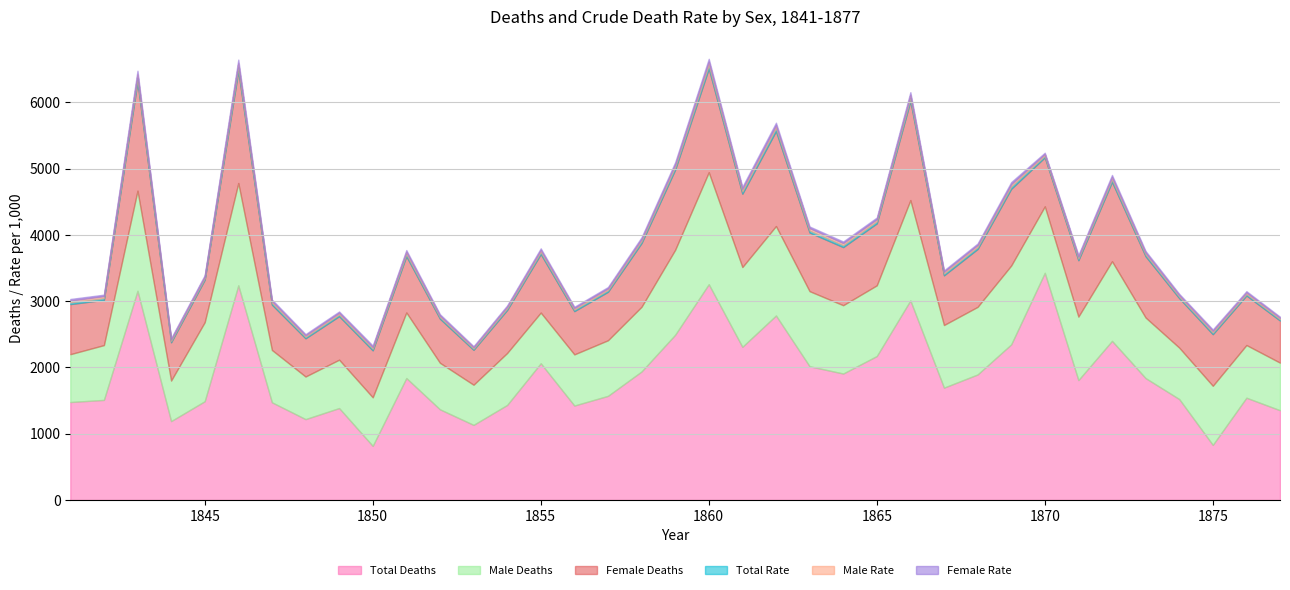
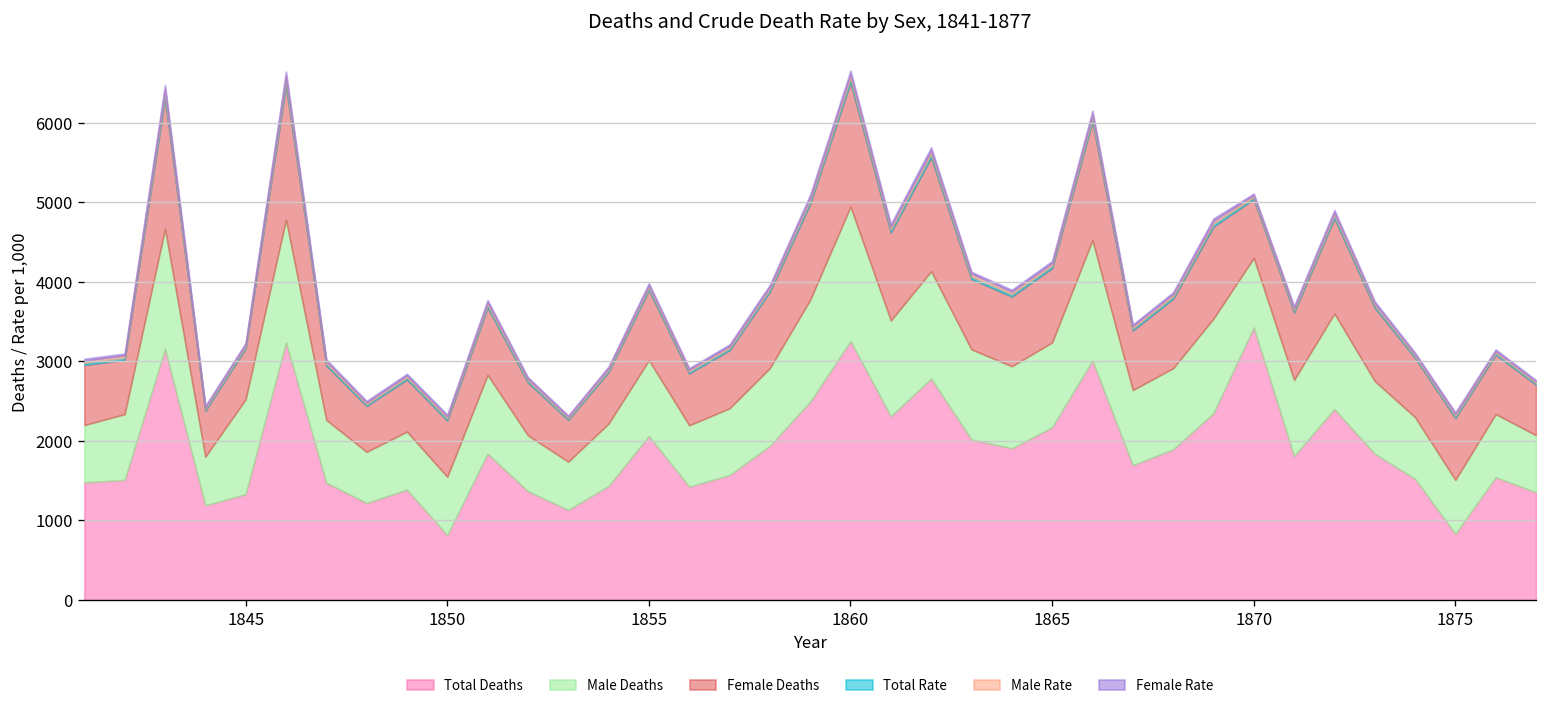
Total Deaths, 1845: 1500 -> 1300
Male Deaths, 1855: 800 -> 1000
Male Deaths, 1870: 1000 -> 900
Male Deaths, 1875: 900 -> 700
